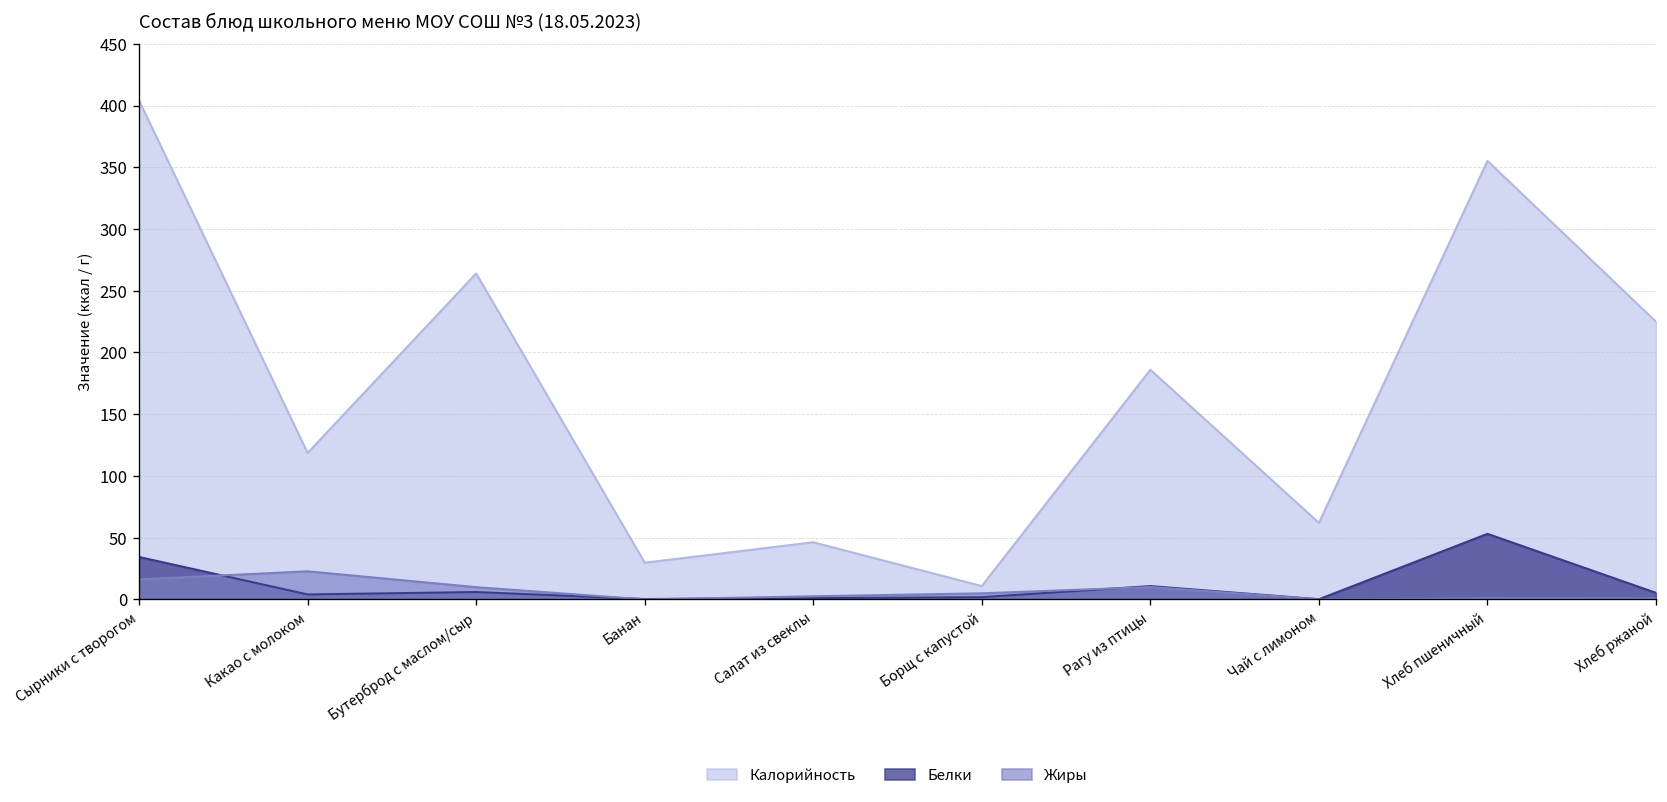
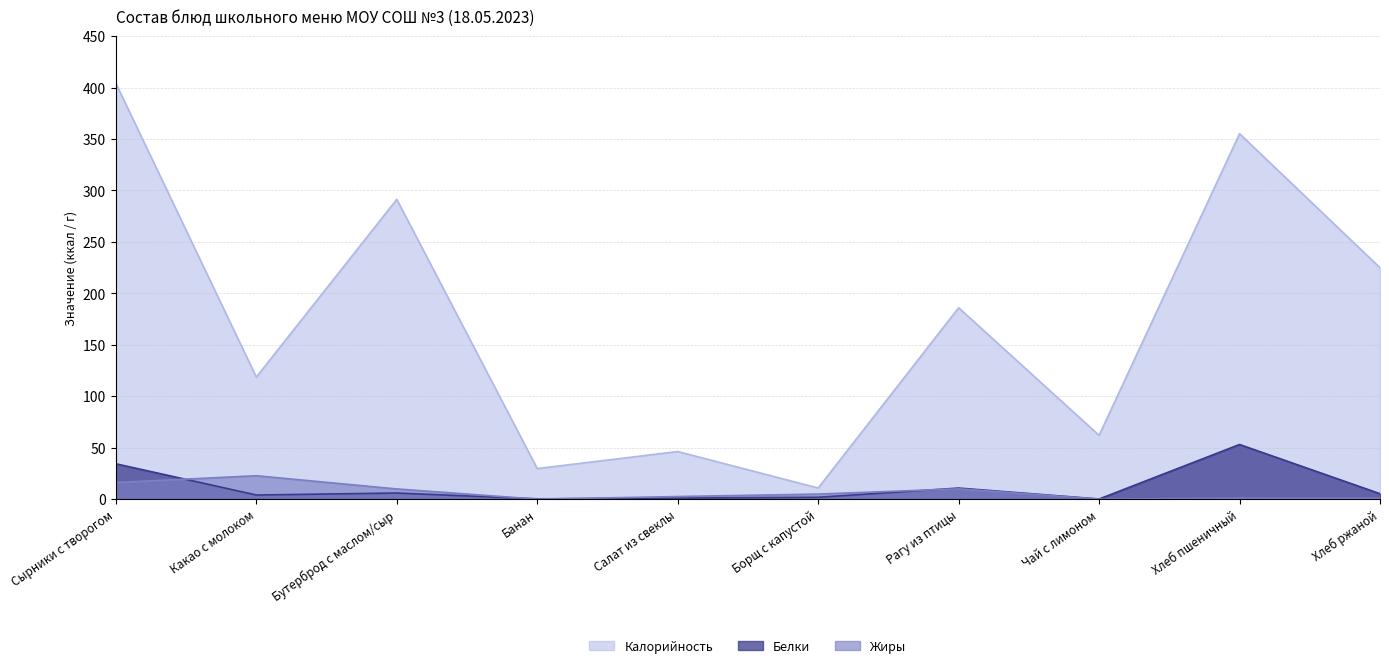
Калорийность, Бутерброд с маслом/сыр: 264 -> 291
